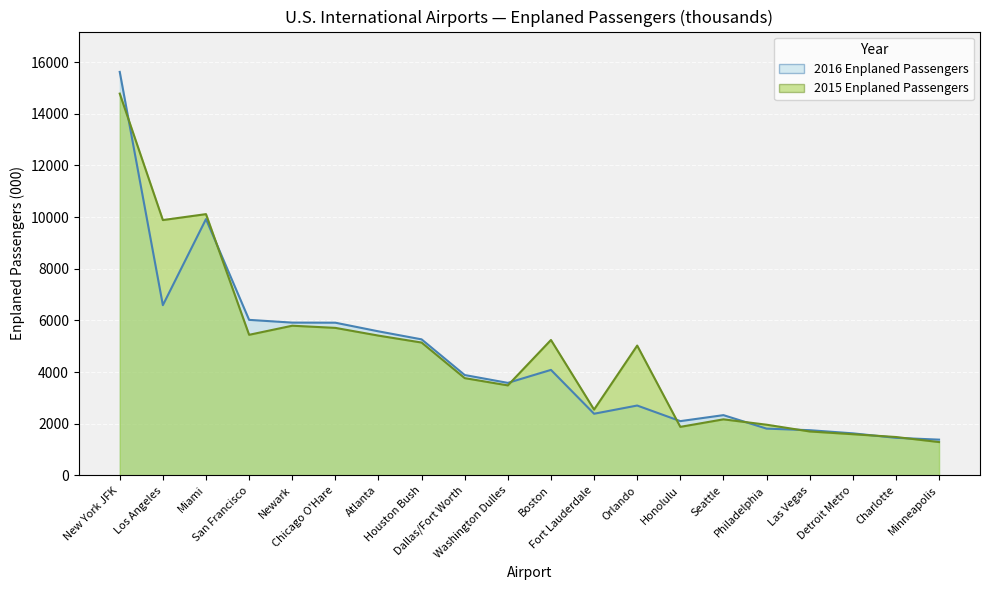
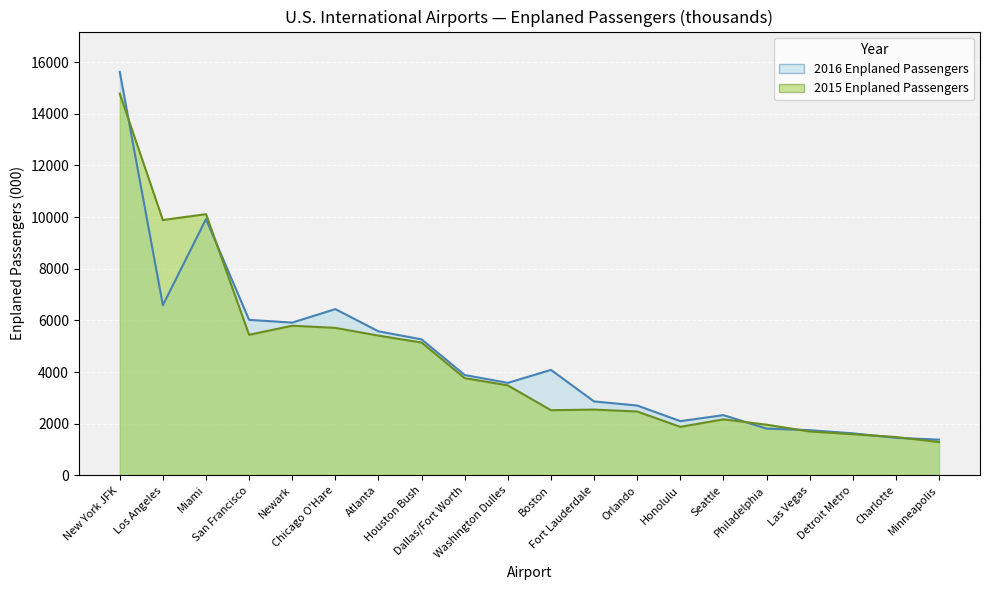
2016 Enplaned Passengers, Chicago O'Hare: 5900 -> 6400
2015 Enplaned Passengers, Boston: 5200 -> 2500
2016 Enplaned Passengers, Fort Lauderdale: 2400 -> 2900
2015 Enplaned Passengers, Orlando: 5000 -> 2500
